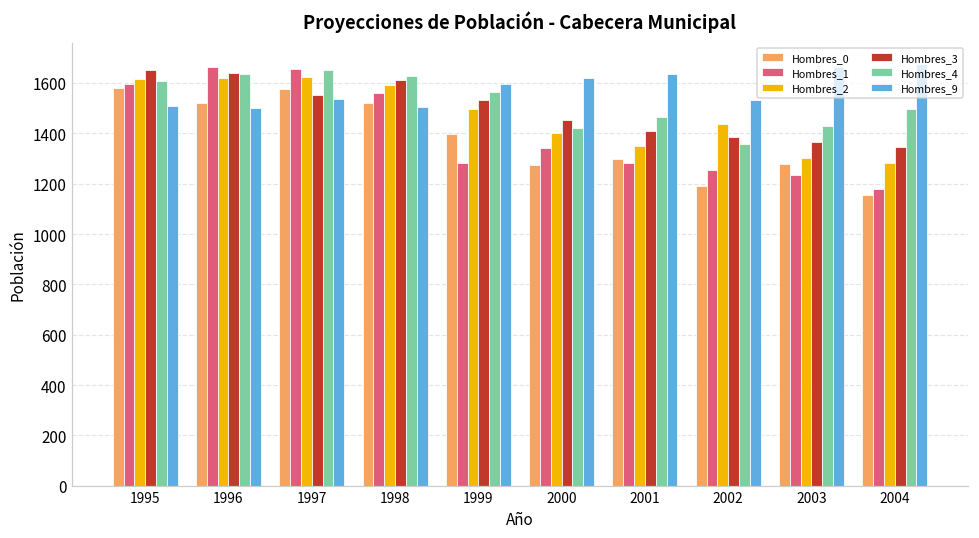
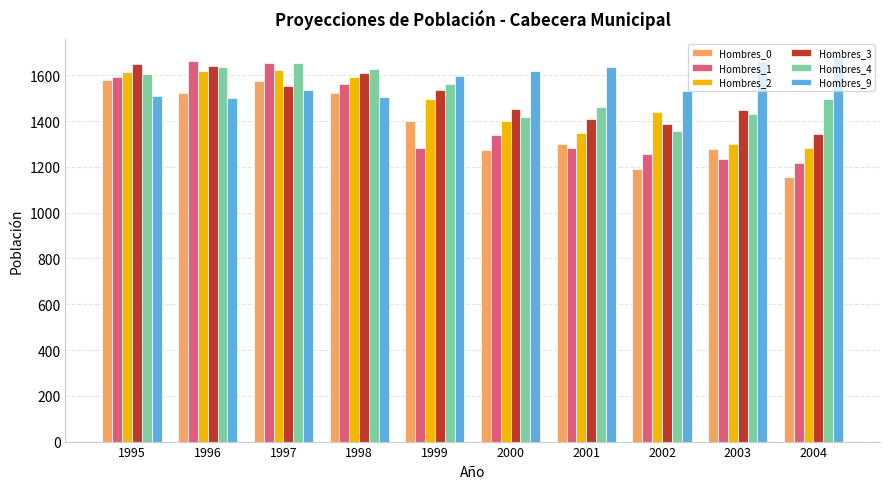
Hombres_3, 2003: 1370 -> 1450
Hombres_1, 2004: 1180 -> 1220
